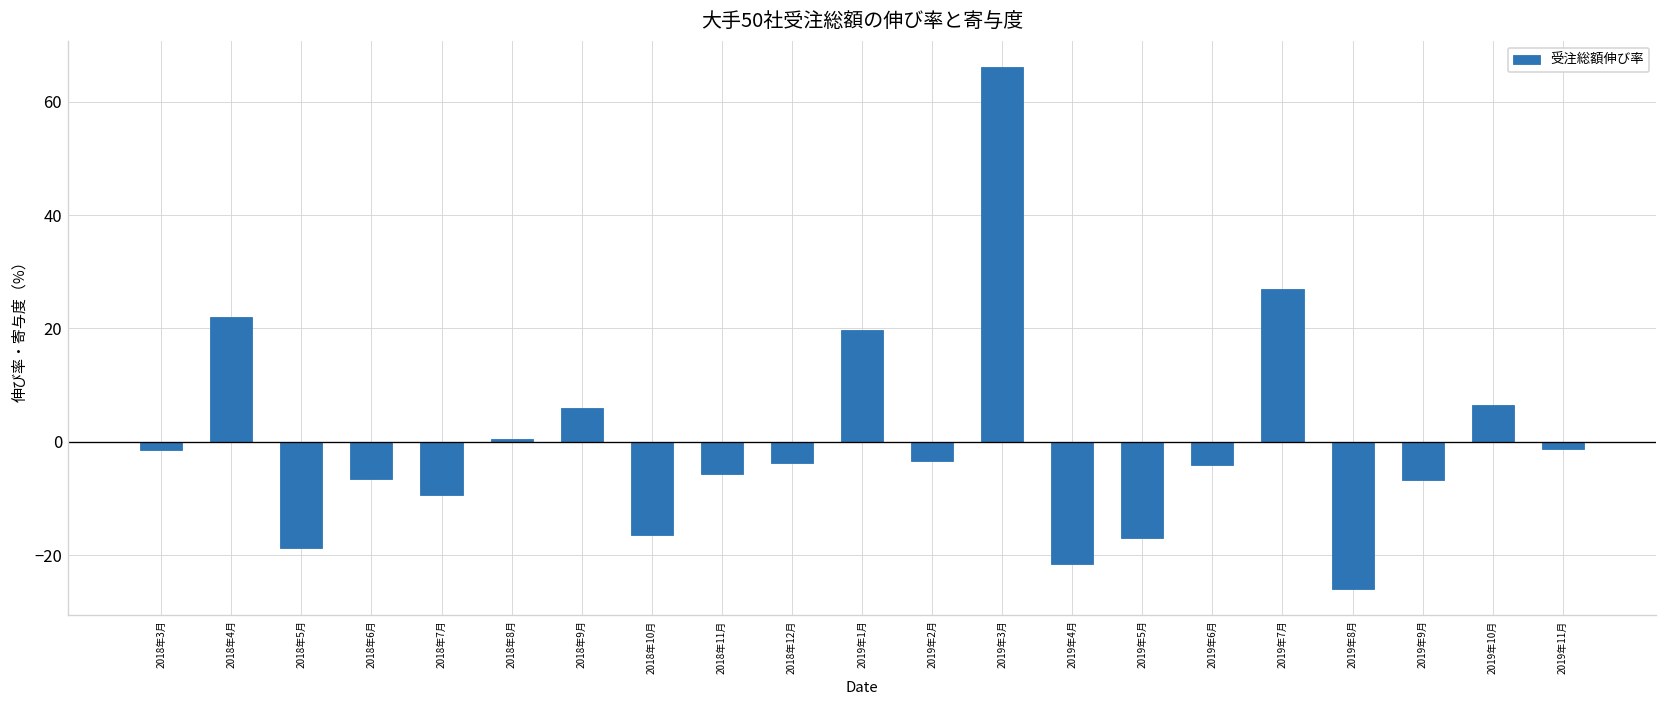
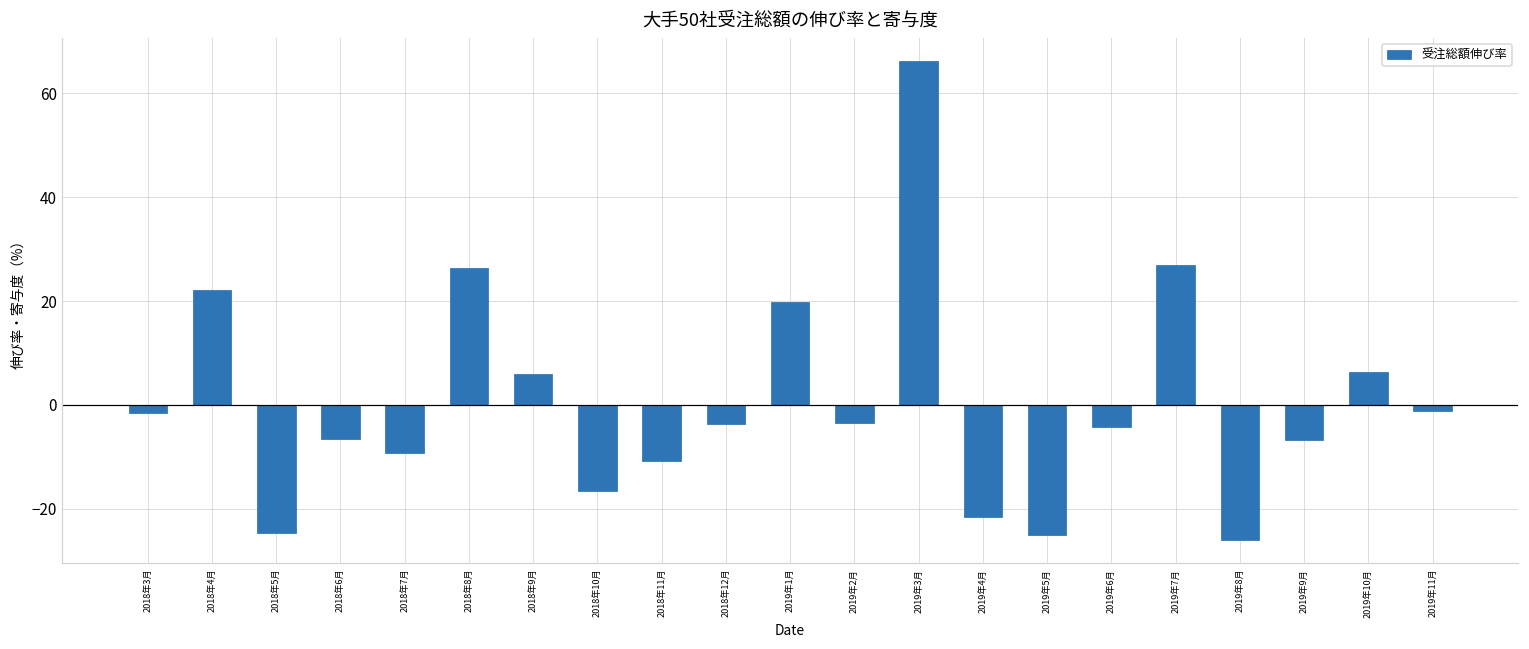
2018年5月: -19 -> -25
2018年8月: 1 -> 26
2018年11月: -6 -> -11
2019年5月: -17 -> -25
